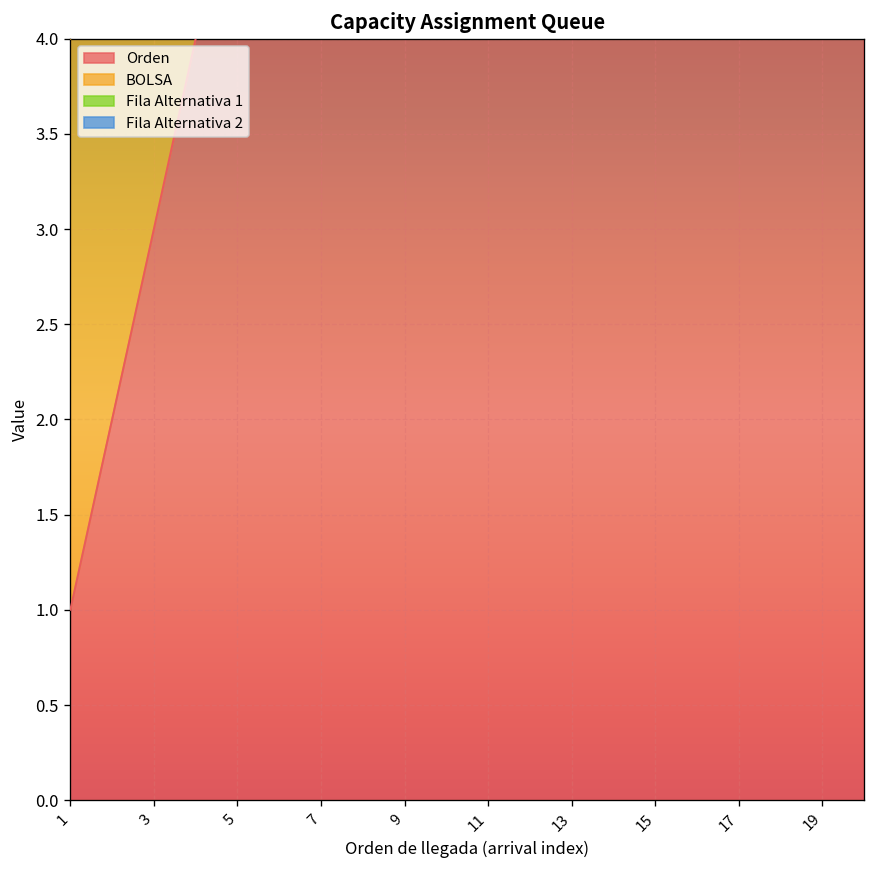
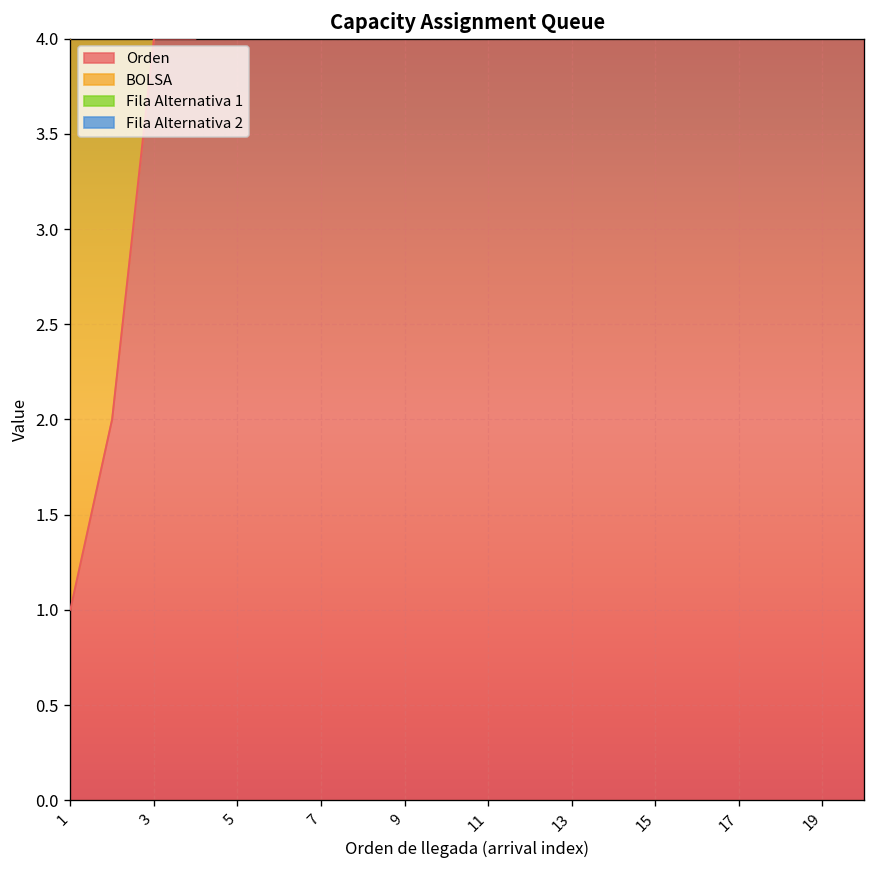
Orden, 3: 3 -> 4
